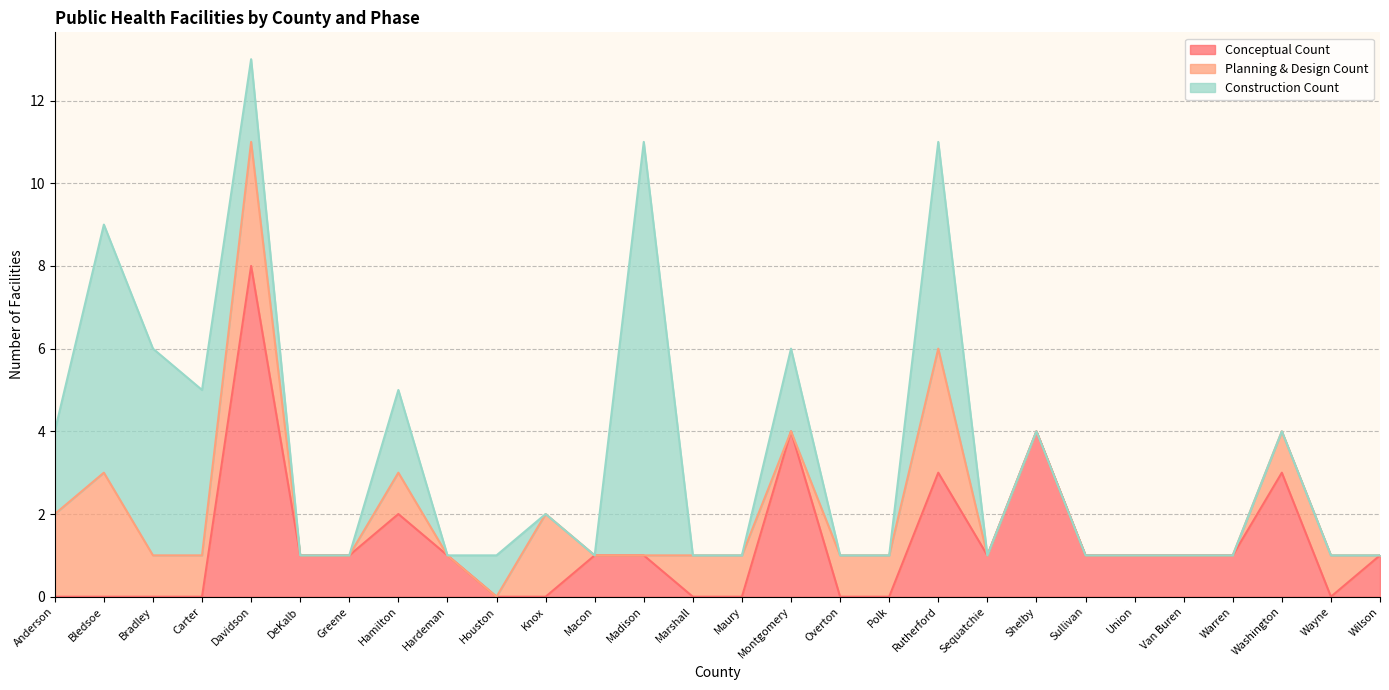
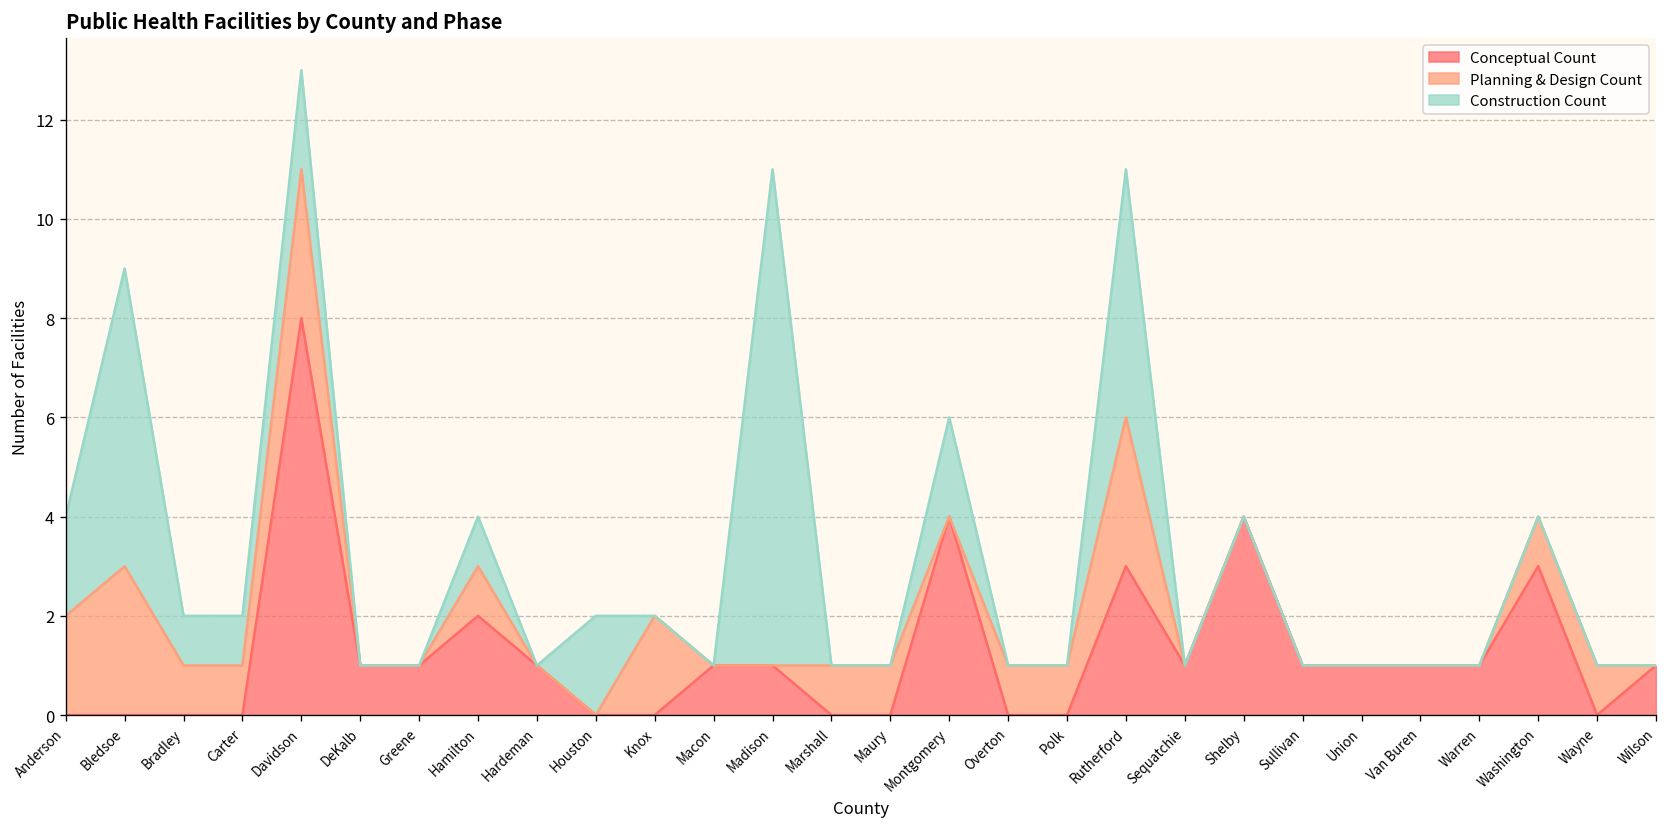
Construction Count, Bradley: 5 -> 1
Construction Count, Carter: 4 -> 1
Construction Count, Hamilton: 2 -> 1
Construction Count, Houston: 1 -> 2
